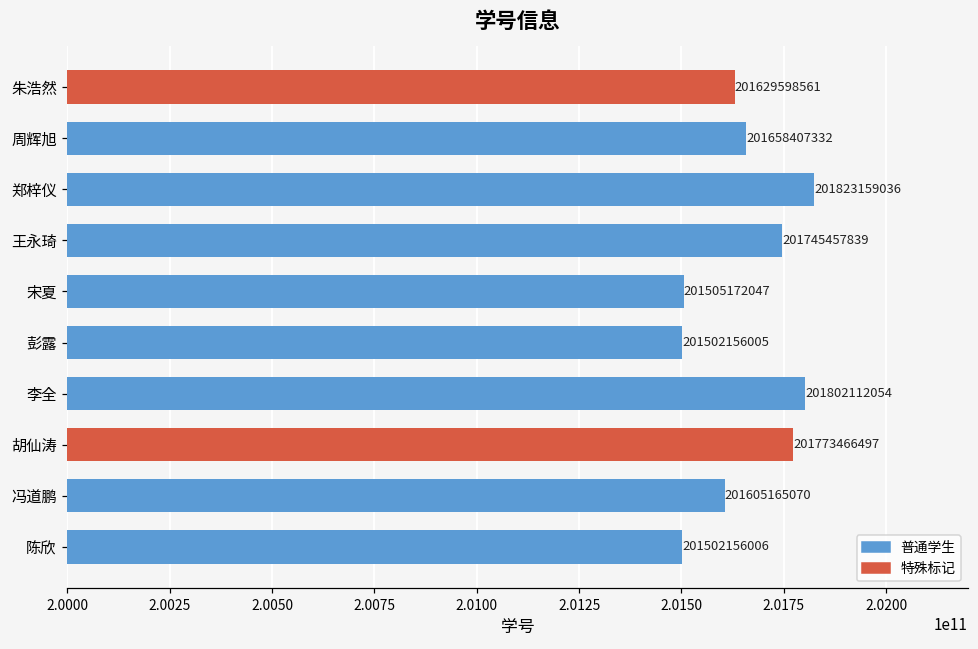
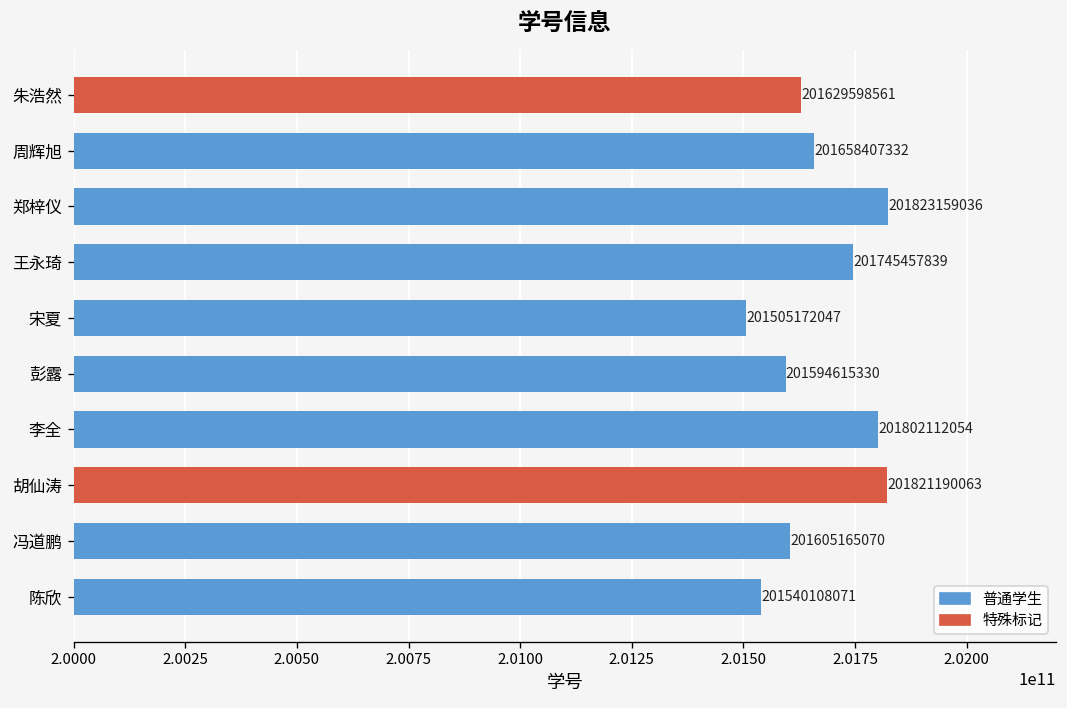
彭露: 201502156005 -> 201594615330
胡仙涛: 201773466497 -> 201821190063
陈欣: 201502156006 -> 201540108071
